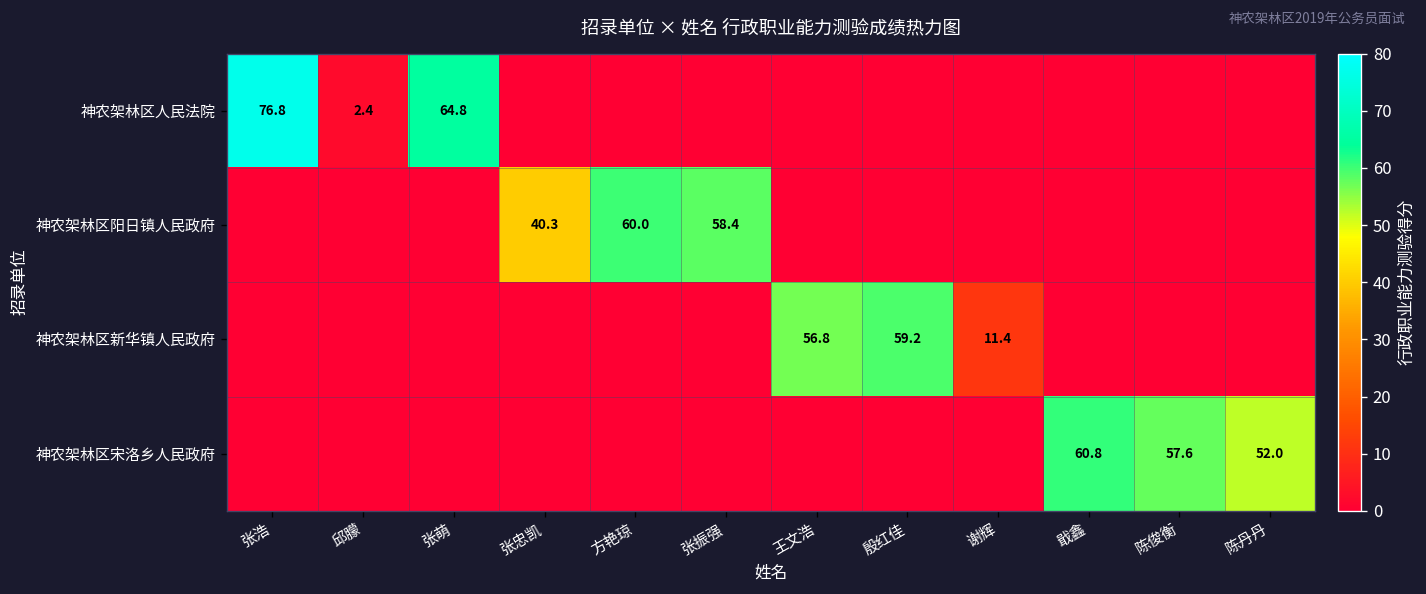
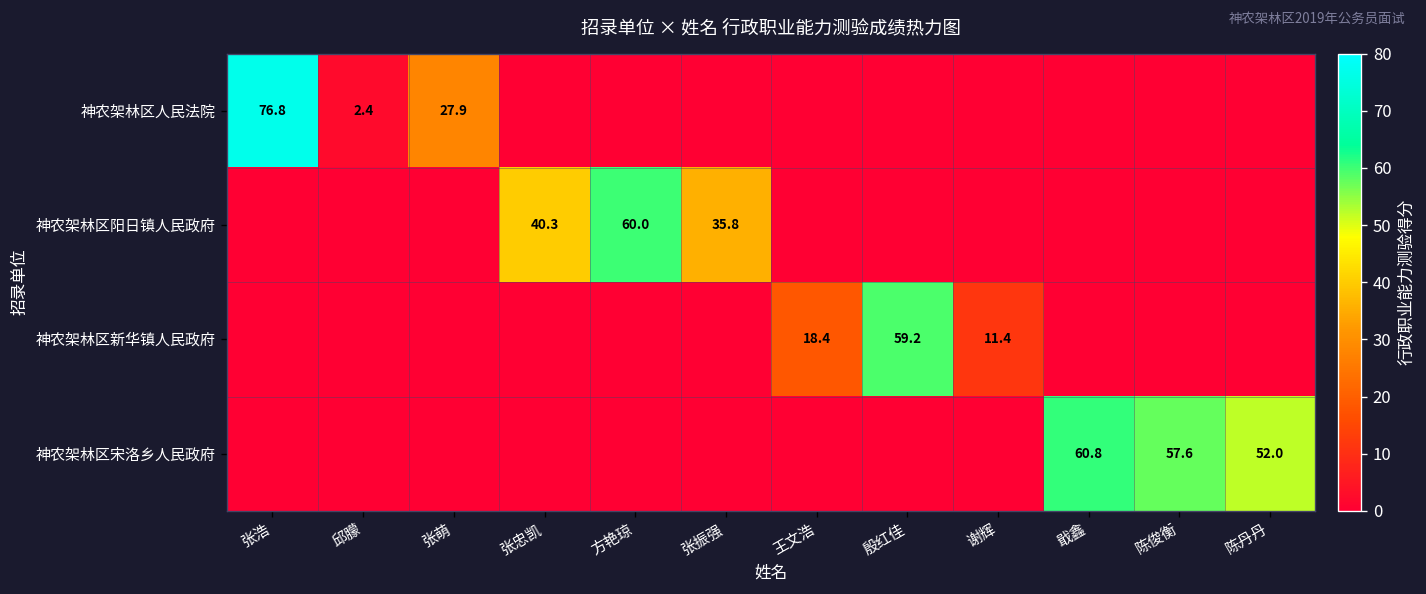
神农架林区人民法院, 张萌: 64.8 -> 27.9
神农架林区阳日镇人民政府, 张振强: 58.4 -> 35.8
神农架林区新华镇人民政府, 王文浩: 56.8 -> 18.4
